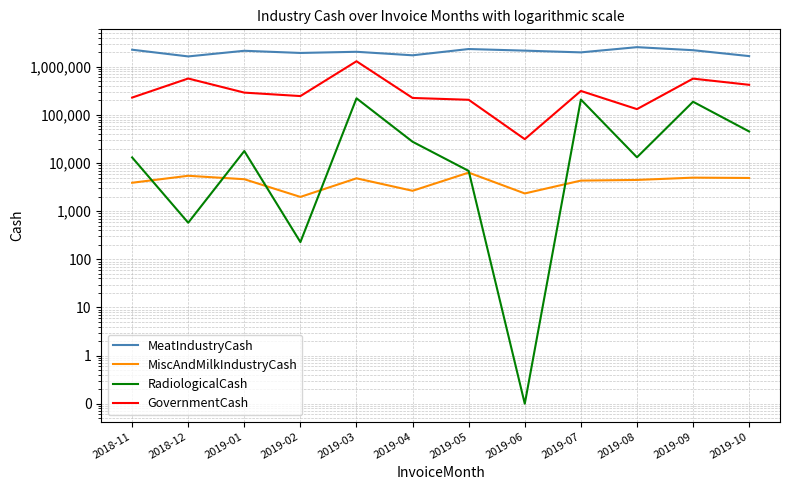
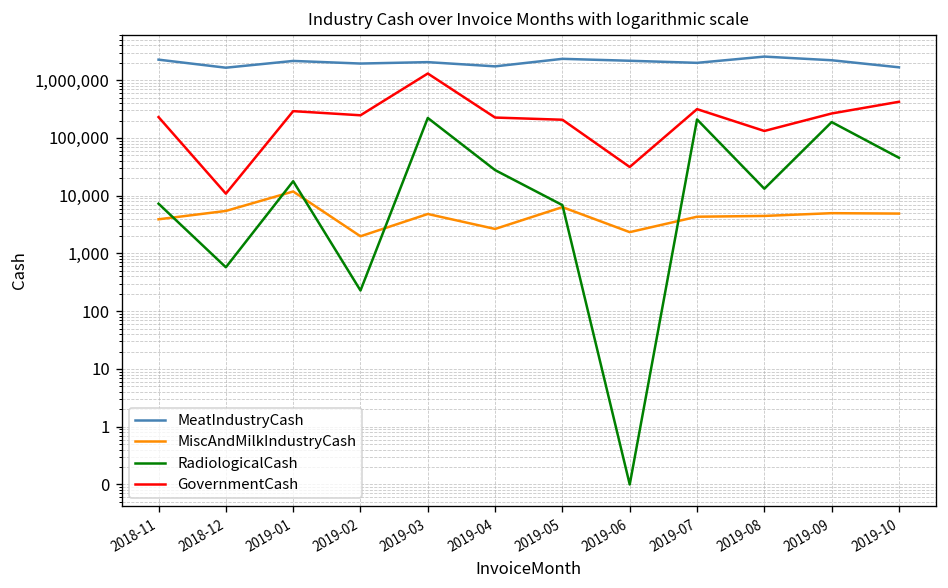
RadiologicalCash, 2018-11: 13,000 -> 7,000
GovernmentCash, 2018-12: 600,000 -> 11,000
MiscAndMilkIndustryCash, 2019-01: 5,000 -> 12,000
GovernmentCash, 2019-09: 600,000 -> 300,000
